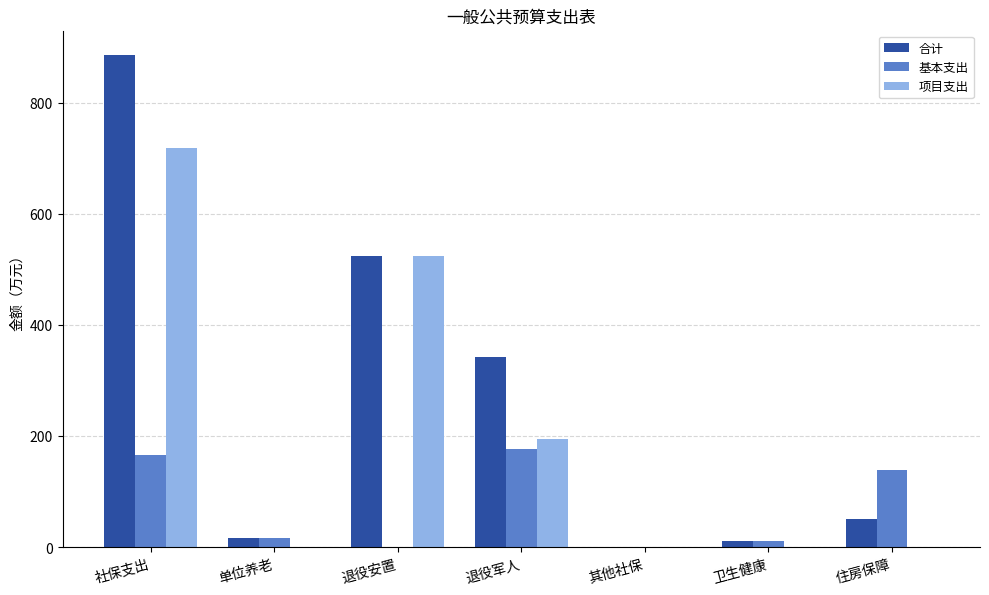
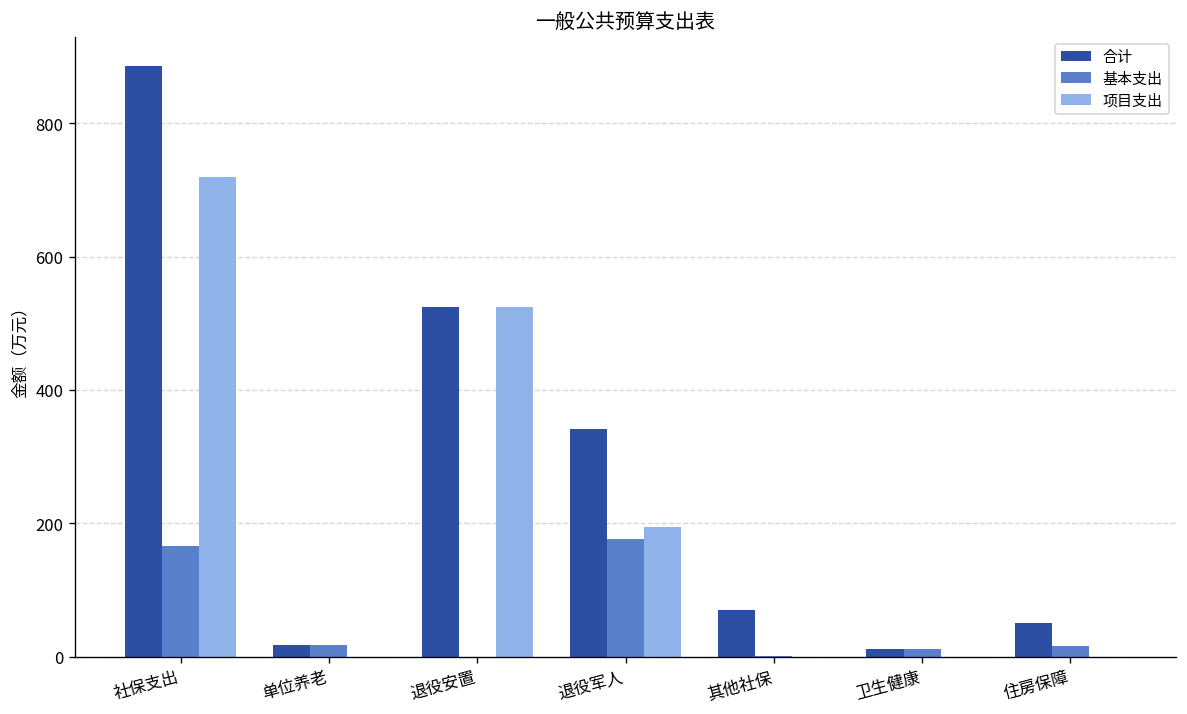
合计, 其他社保: 0 -> 70
基本支出, 住房保障: 140 -> 20
